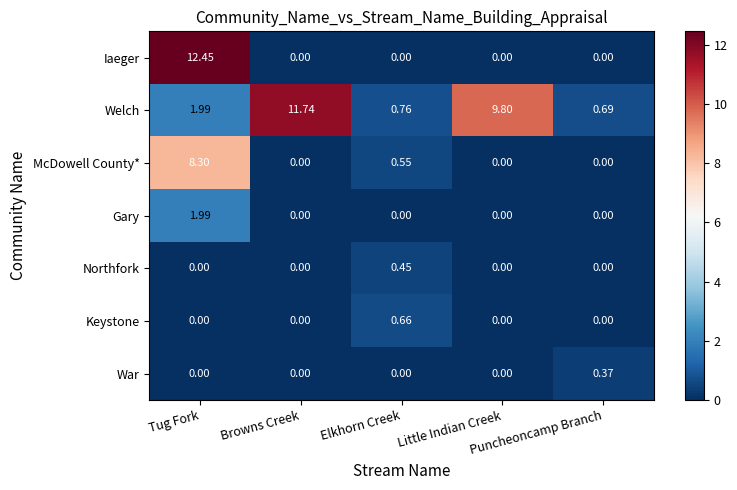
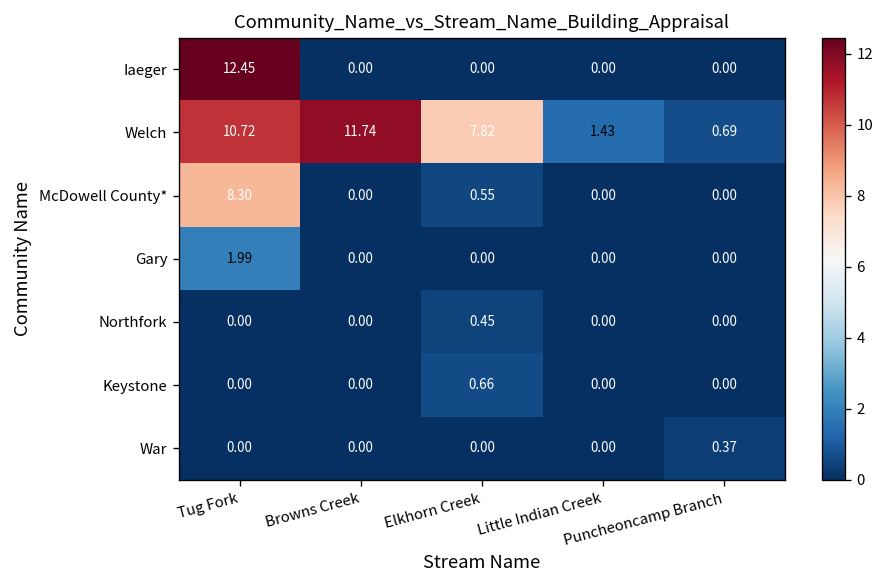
Welch, Tug Fork: 1.99 -> 10.72
Welch, Elkhorn Creek: 0.76 -> 7.82
Welch, Little Indian Creek: 9.80 -> 1.43
